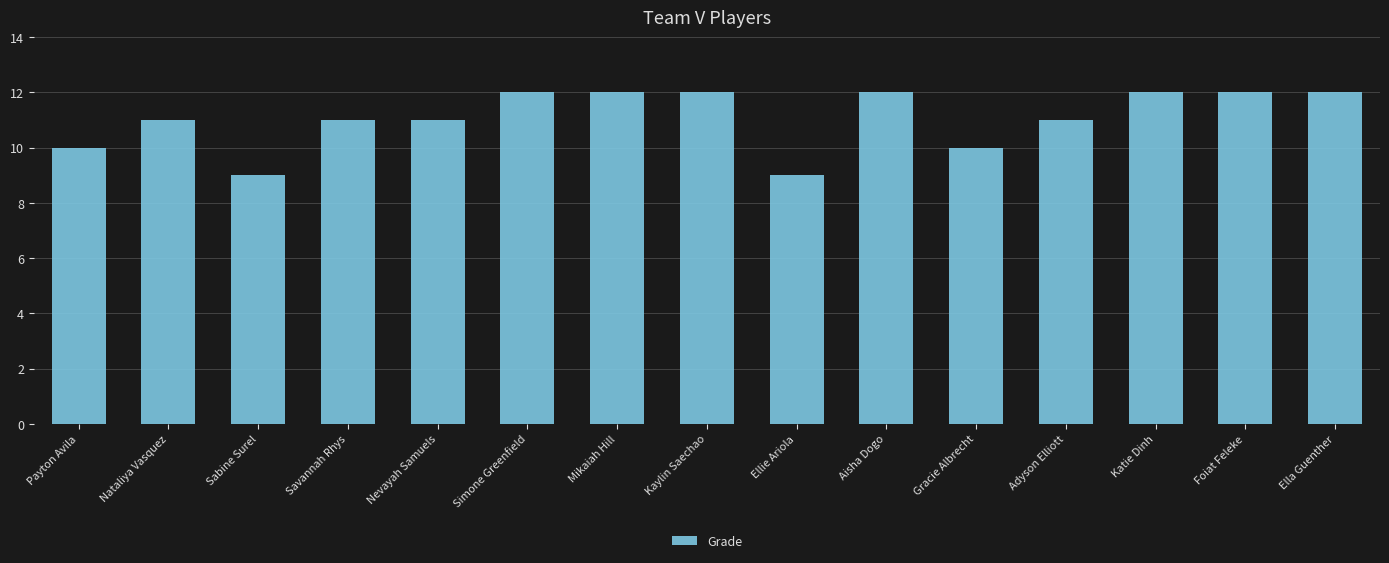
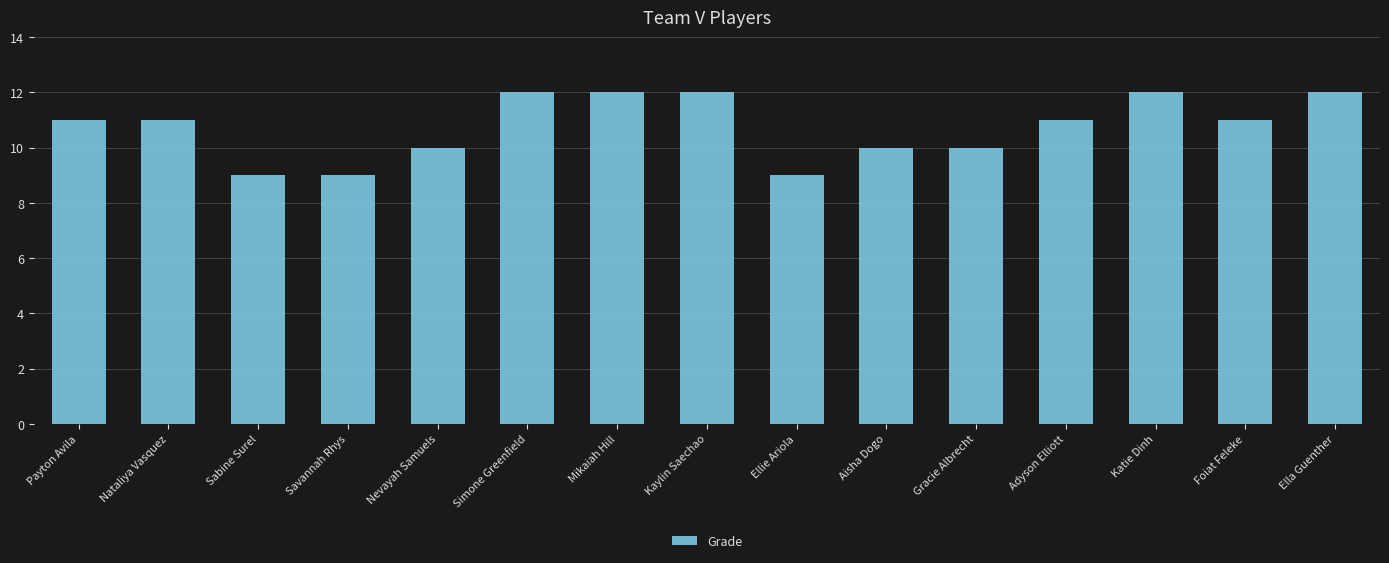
Payton Avila: 10 -> 11
Savannah Rhys: 11 -> 9
Nevayah Samuels: 11 -> 10
Aisha Dogo: 12 -> 10
Foiat Feleke: 12 -> 11
